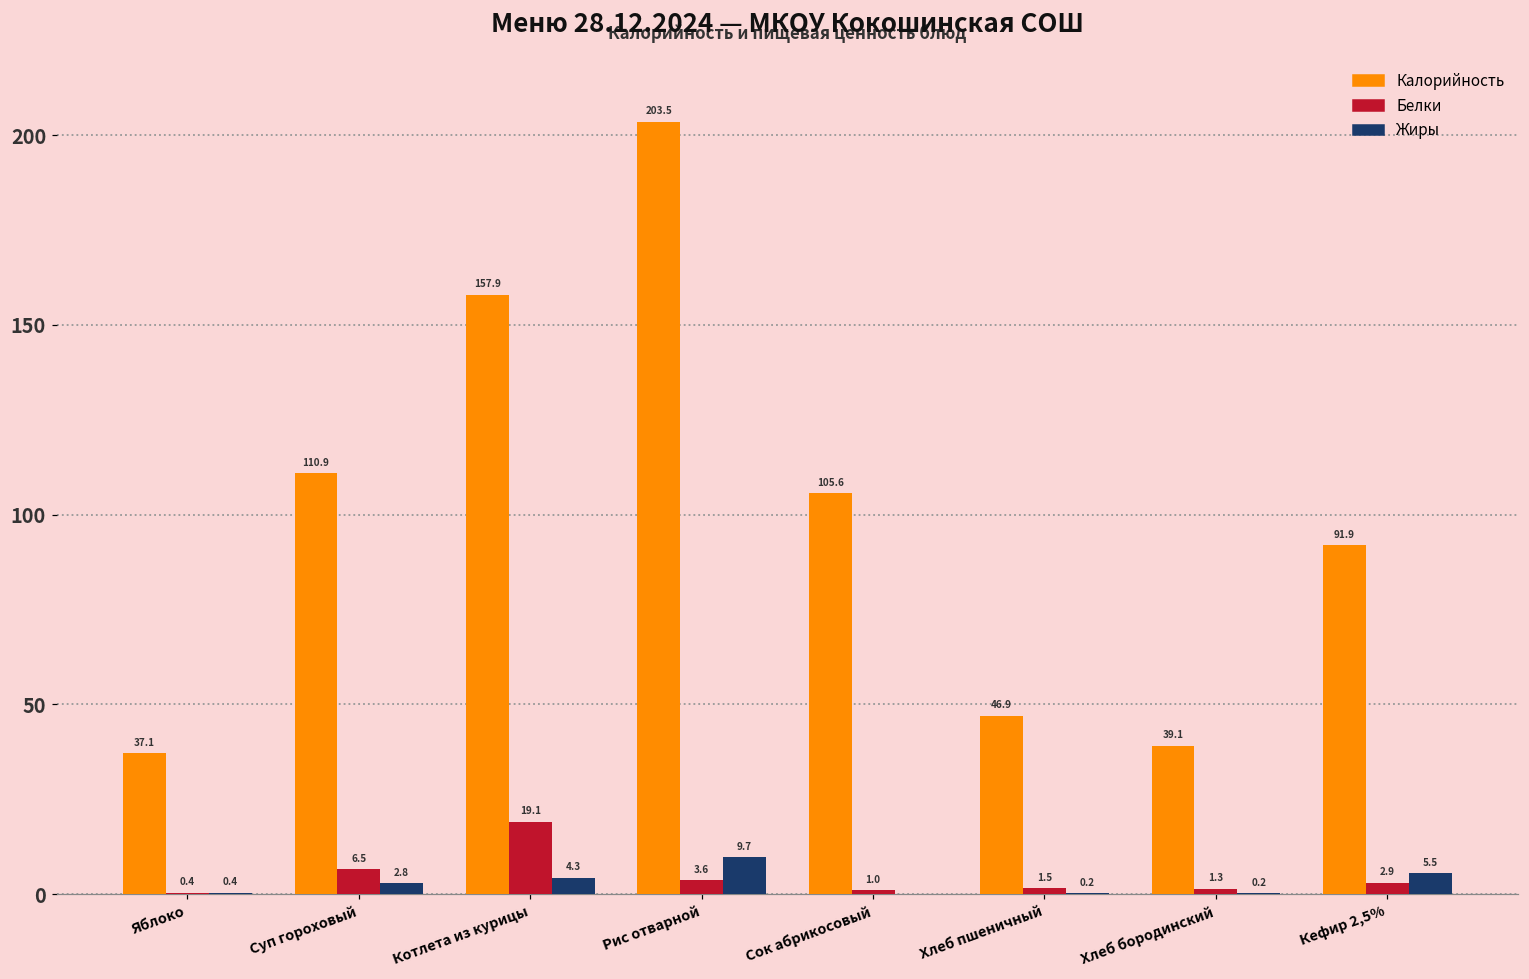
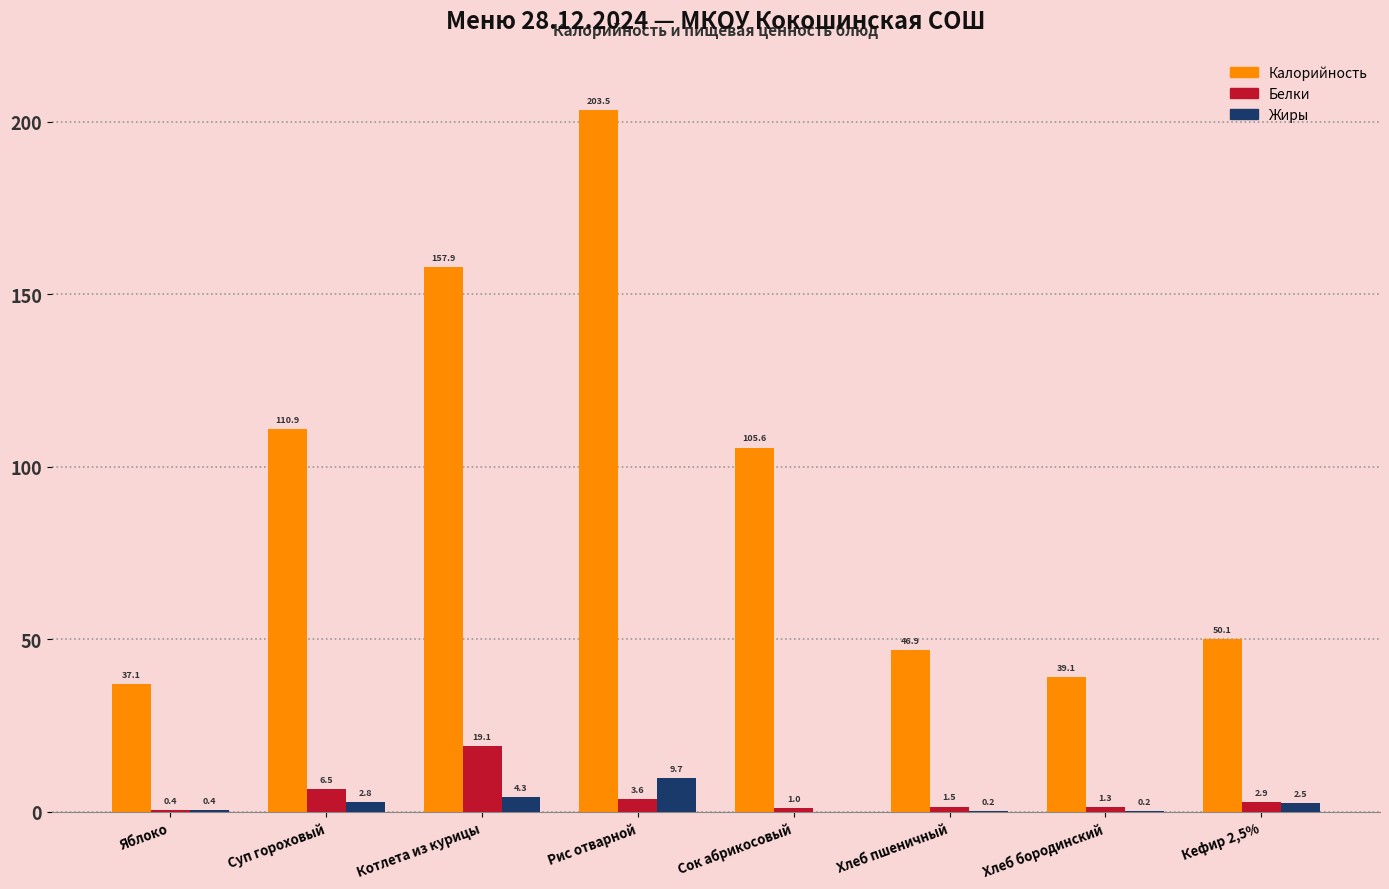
Калорийность, Кефир 2,5%: 91.9 -> 50.1
Жиры, Кефир 2,5%: 5.5 -> 2.5
